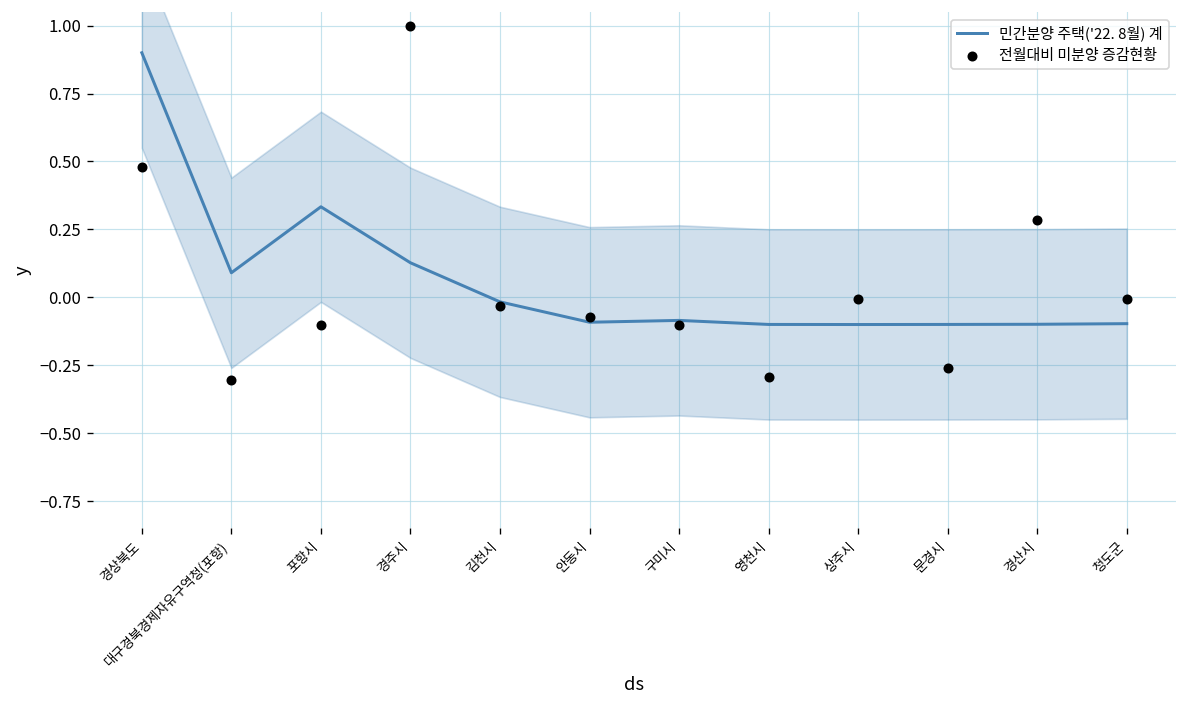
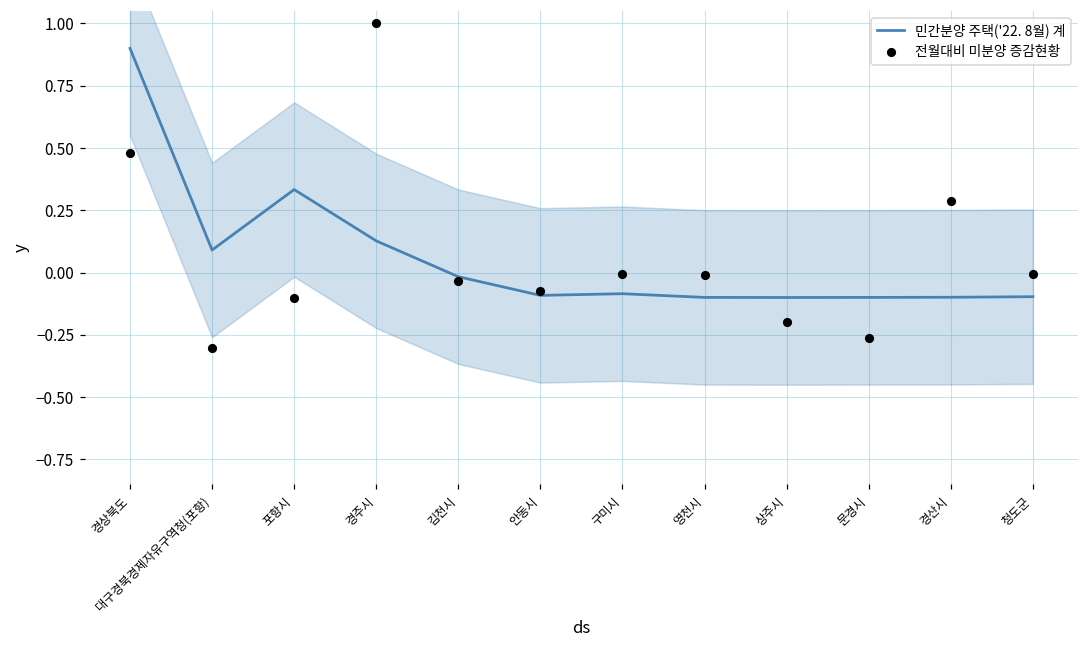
전월대비 미분양 증감현황, 구미시: -0.10 -> -0.01
전월대비 미분양 증감현황, 영천시: -0.29 -> -0.01
전월대비 미분양 증감현황, 상주시: -0.01 -> -0.20
